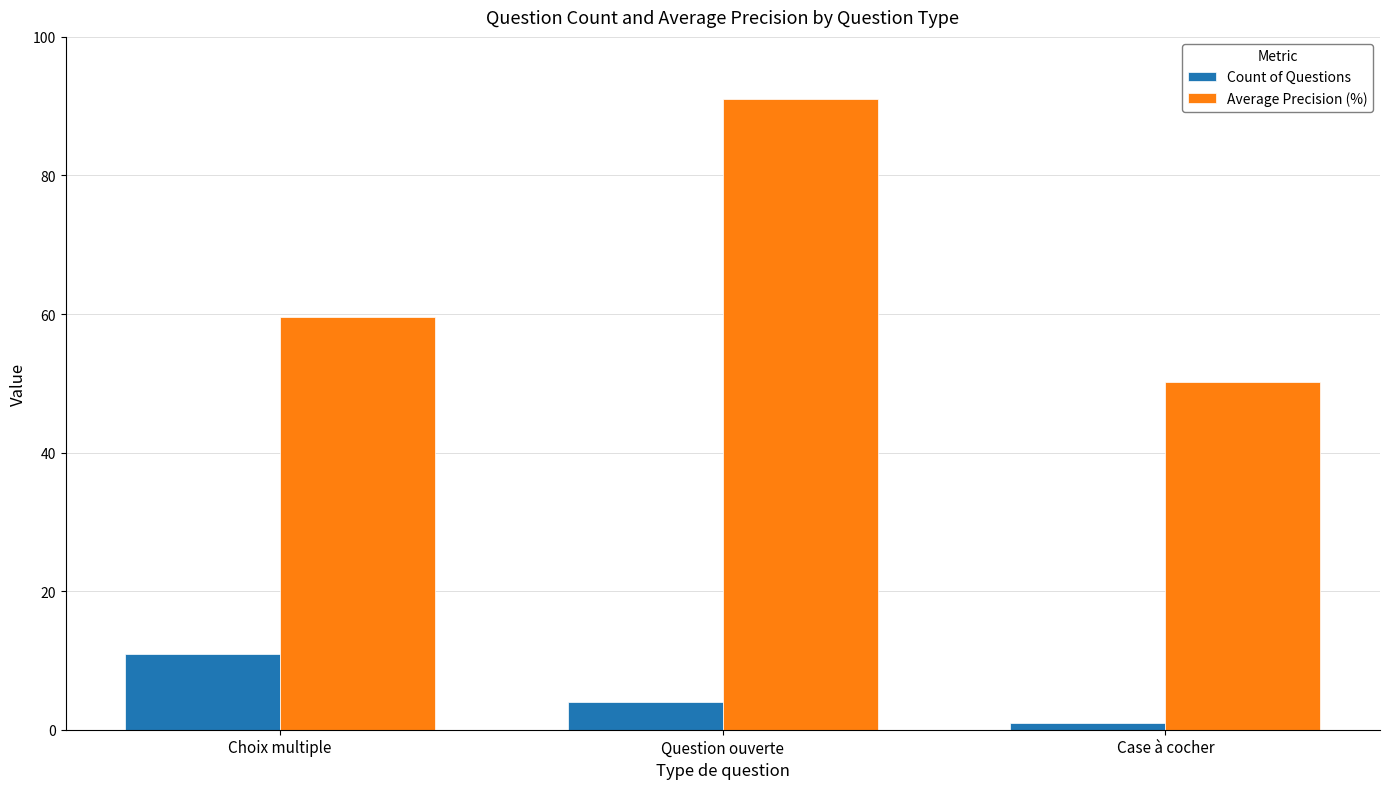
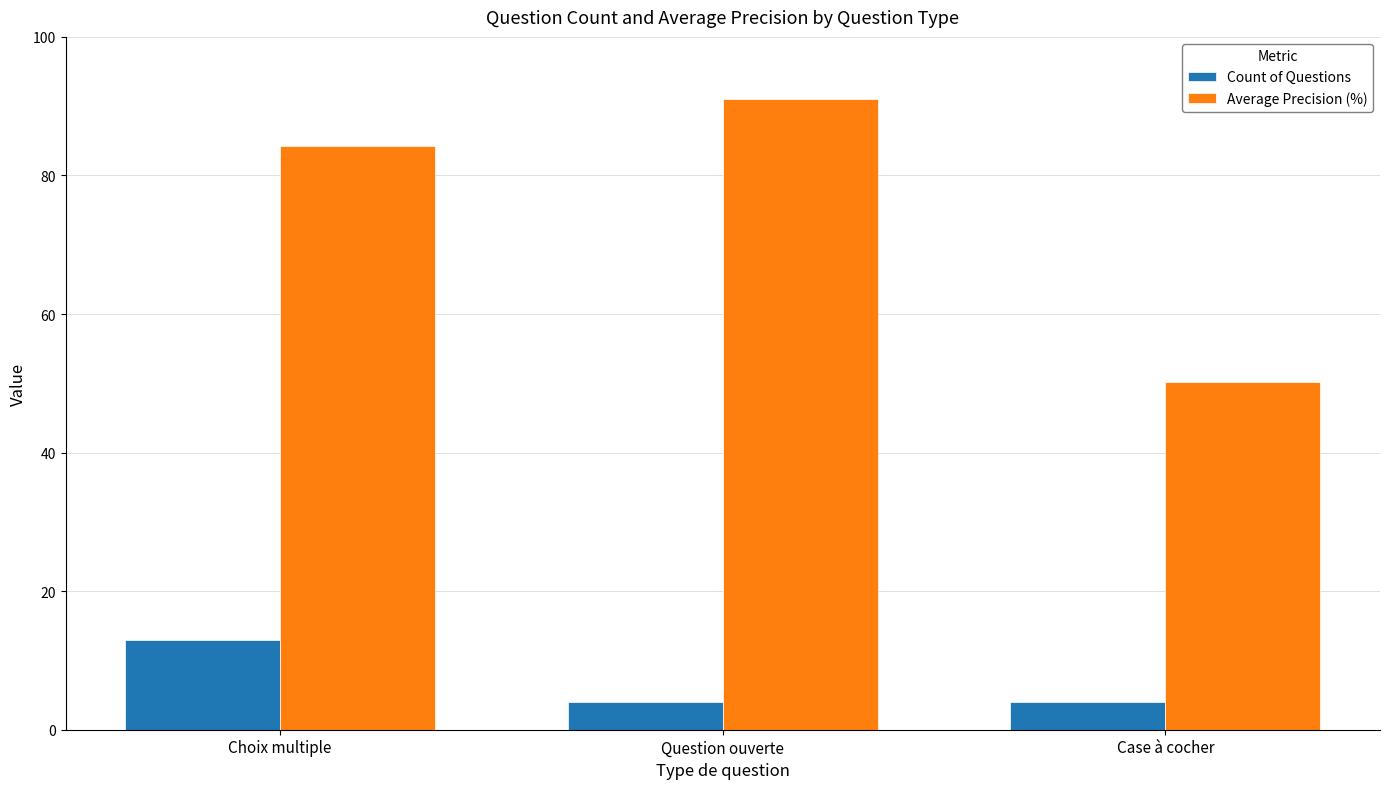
Count of Questions, Choix multiple: 11 -> 13
Average Precision (%), Choix multiple: 60 -> 84
Count of Questions, Case à cocher: 1 -> 4
